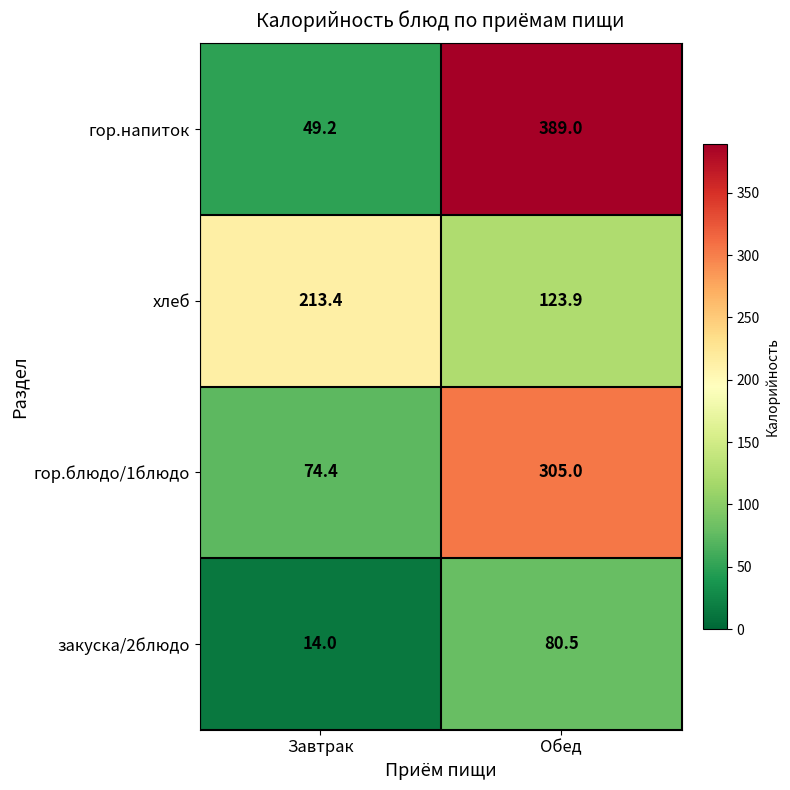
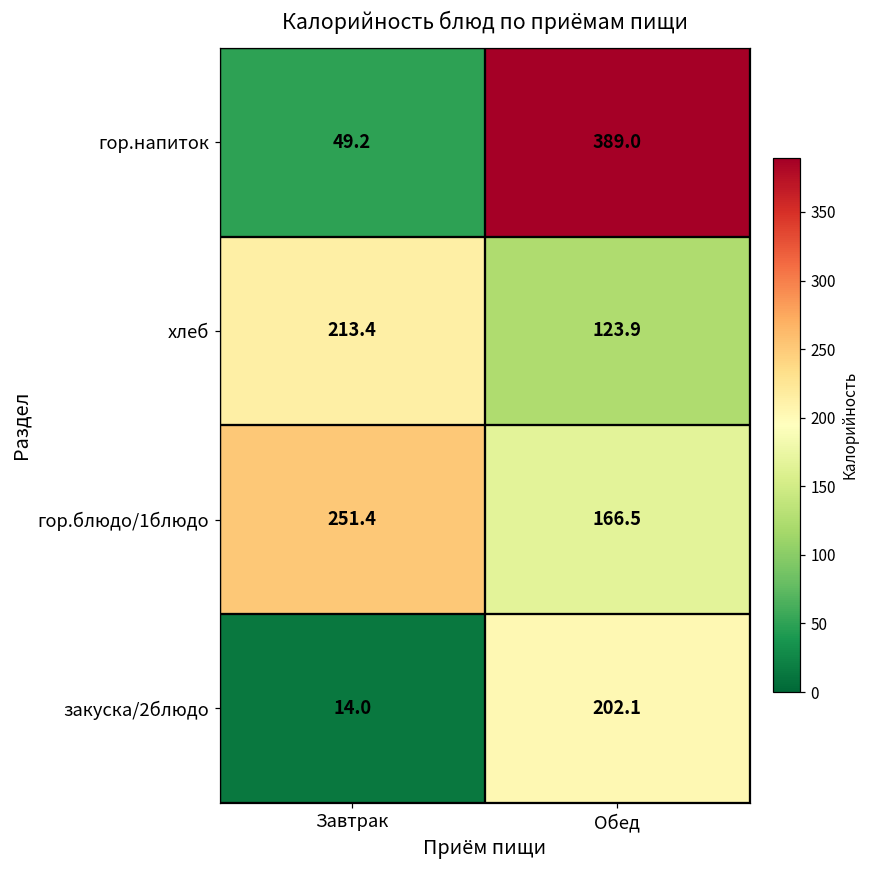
гор.блюдо/1блюдо, Завтрак: 74.4 -> 251.4
гор.блюдо/1блюдо, Обед: 305.0 -> 166.5
закуска/2блюдо, Обед: 80.5 -> 202.1
